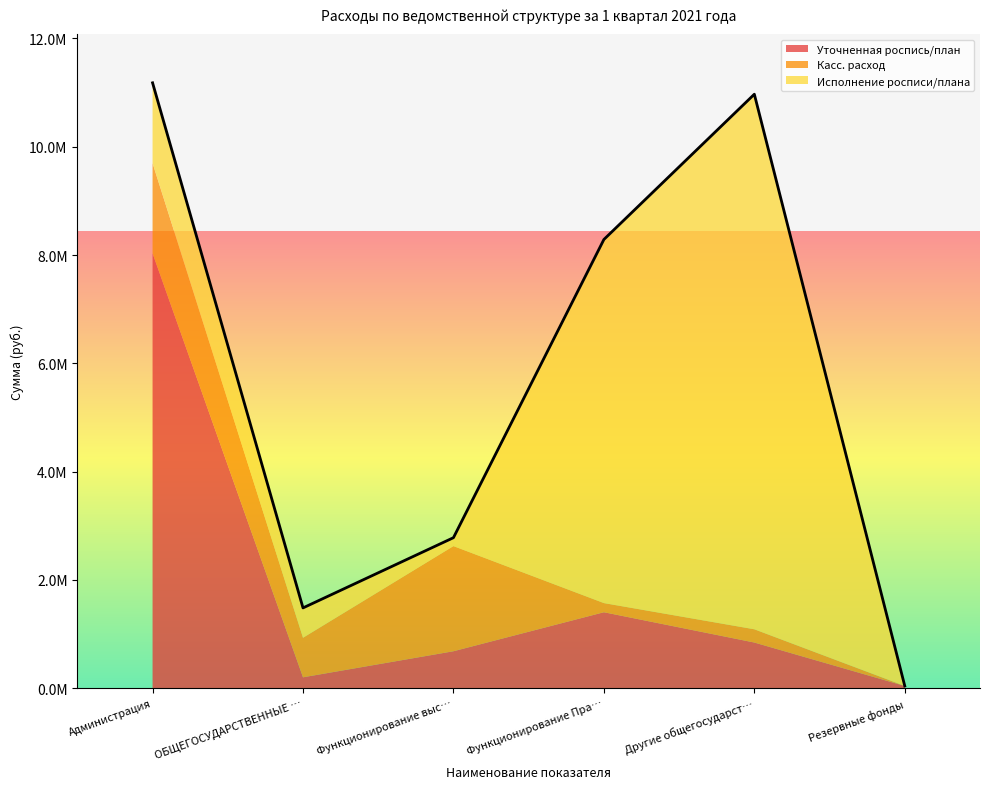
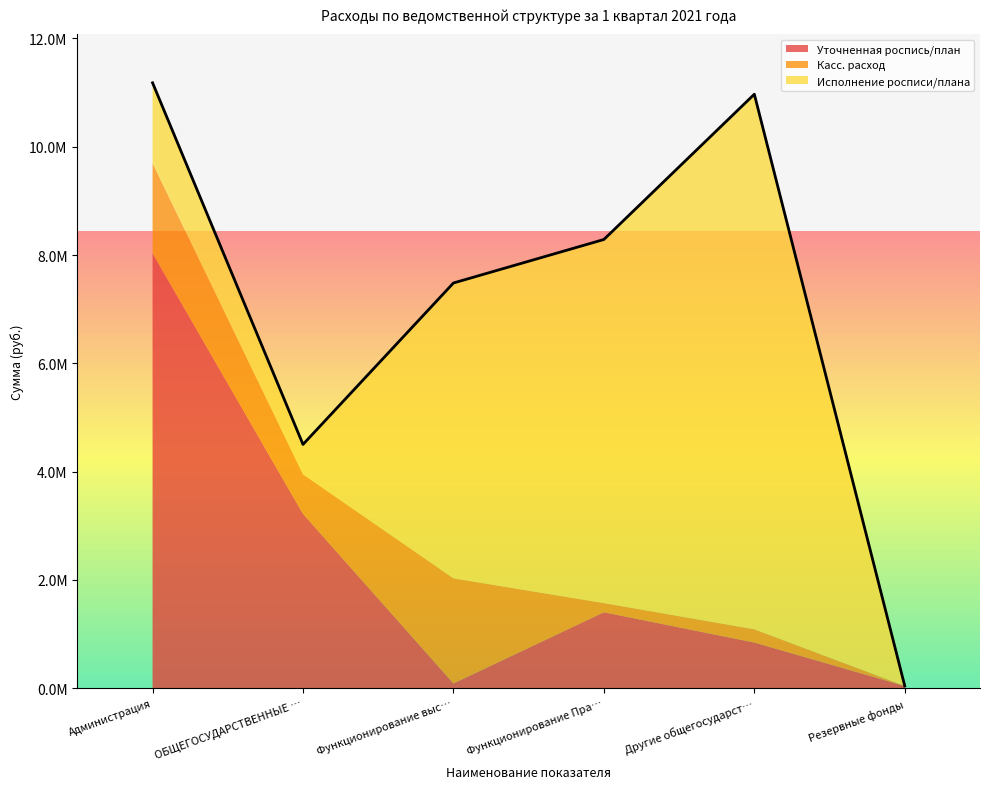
Уточненная роспись/план, ОБЩЕГОСУДАРСТВЕННЫЕ …: 200000 -> 3200000
Уточненная роспись/план, Функционирование выс…: 700000 -> 100000
Исполнение росписи/плана, Функционирование выс…: 200000 -> 5500000
